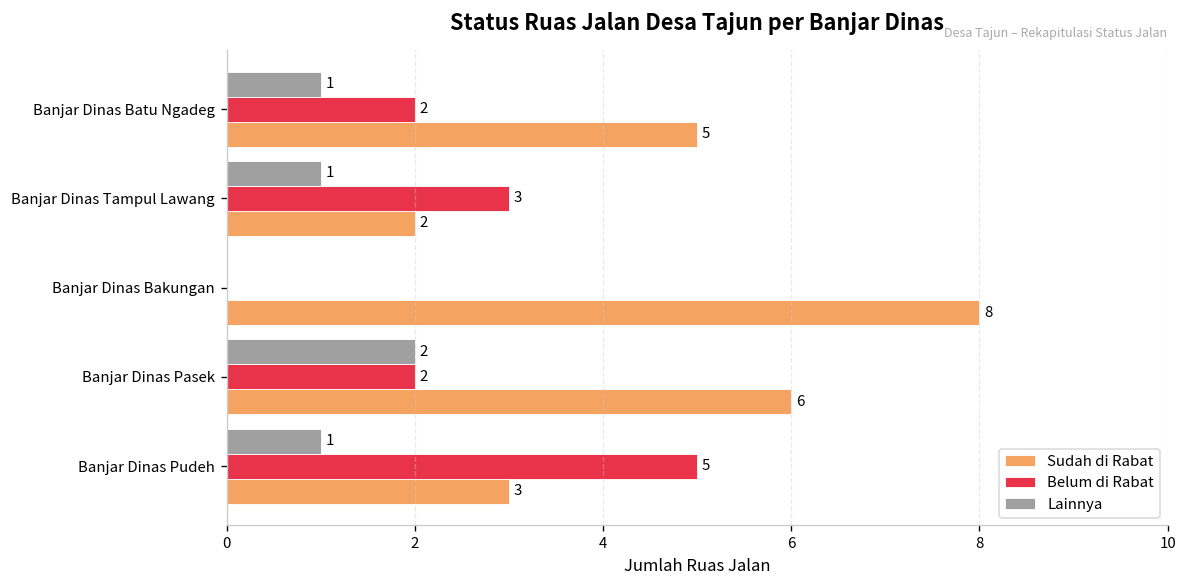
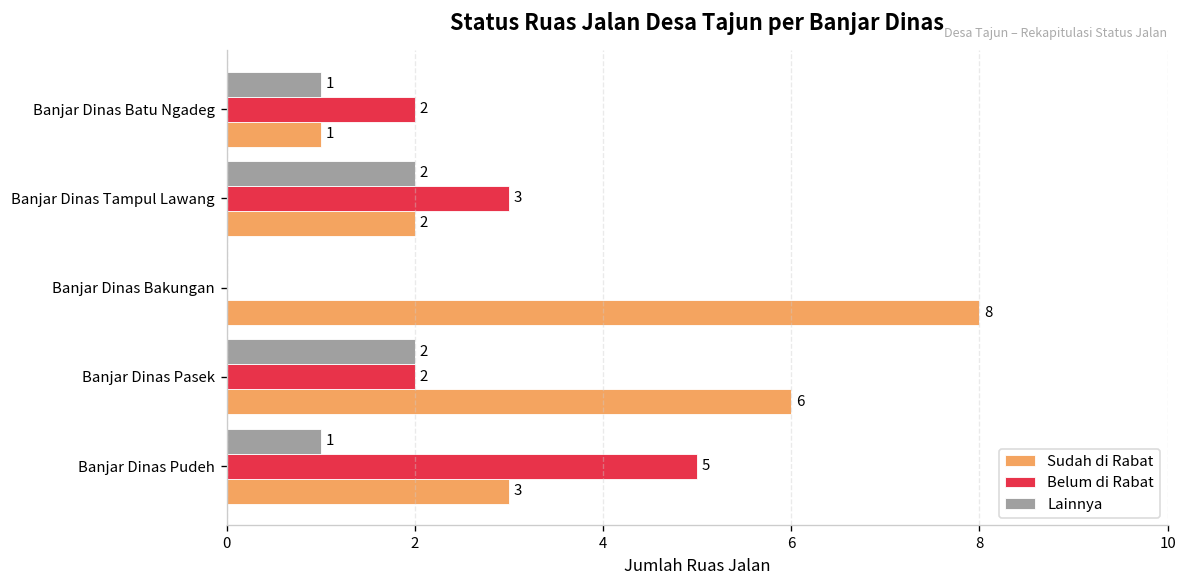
Sudah di Rabat, Banjar Dinas Batu Ngadeg: 5 -> 1
Lainnya, Banjar Dinas Tampul Lawang: 1 -> 2
